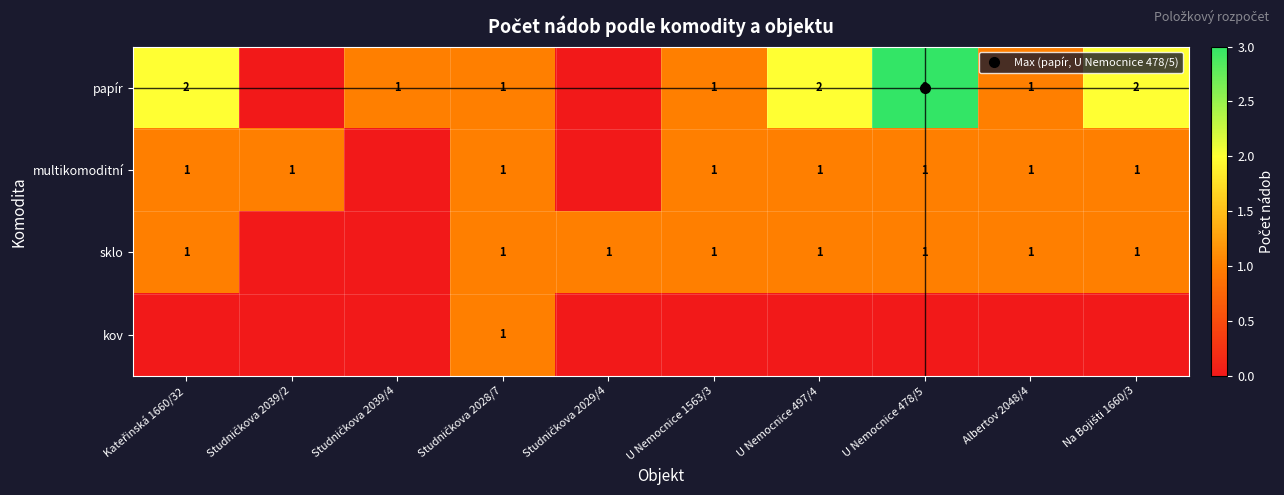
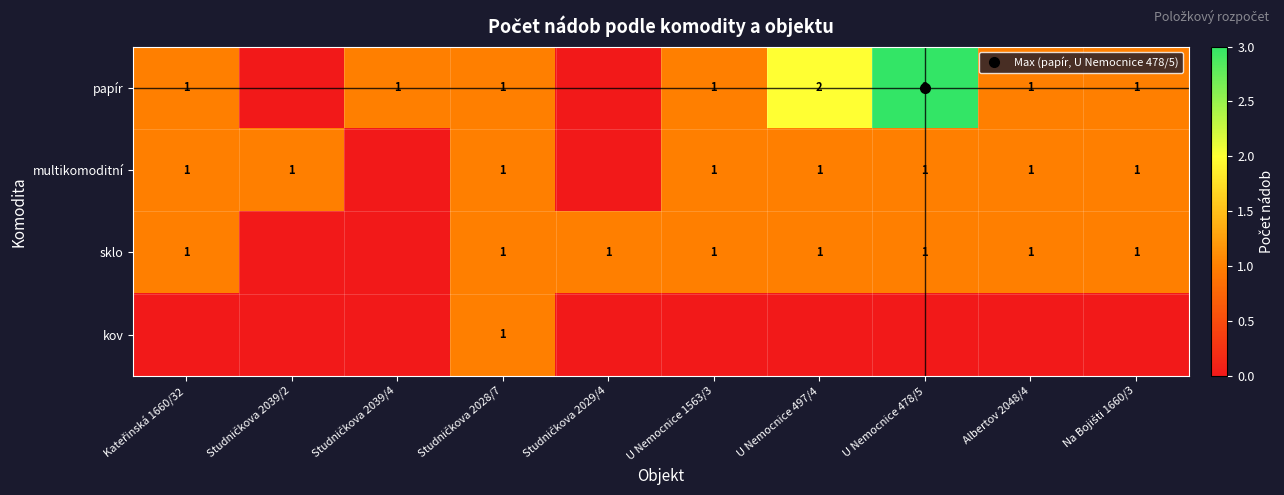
papír, Kateřinská 1660/32: 2 -> 1
papír, Na Bojišti 1660/3: 2 -> 1
